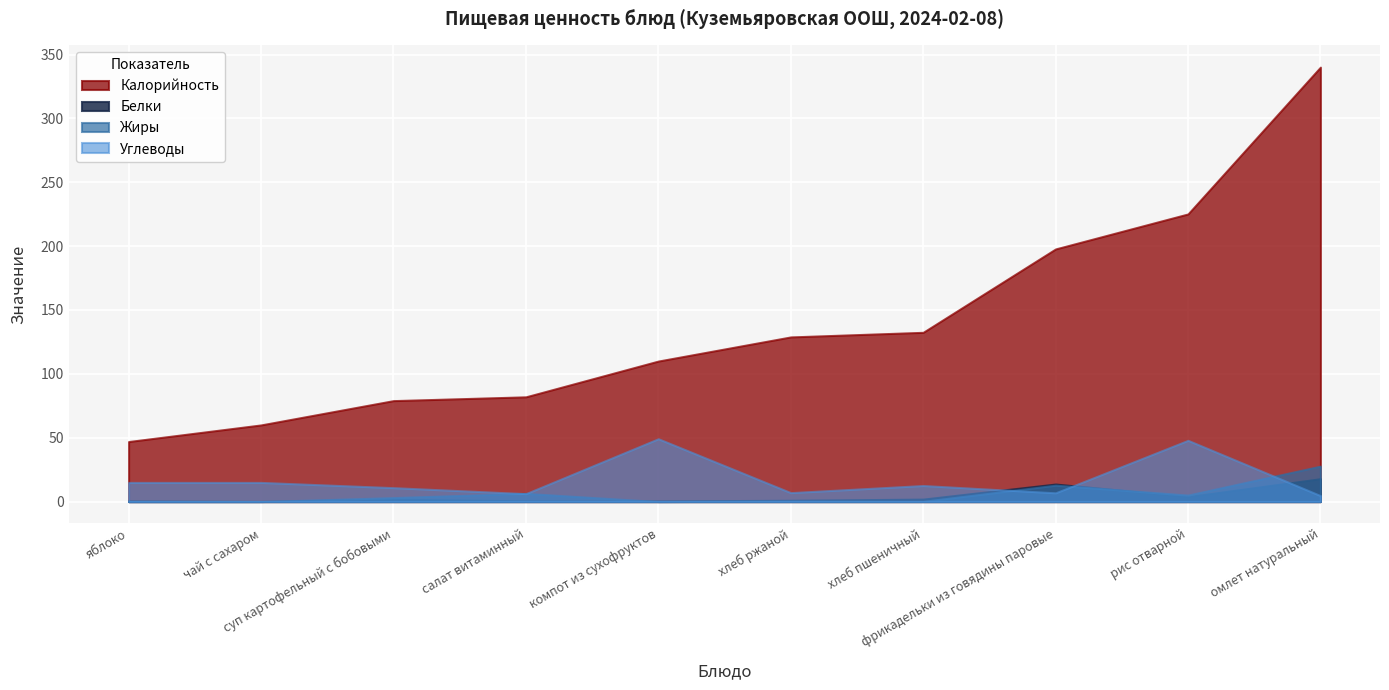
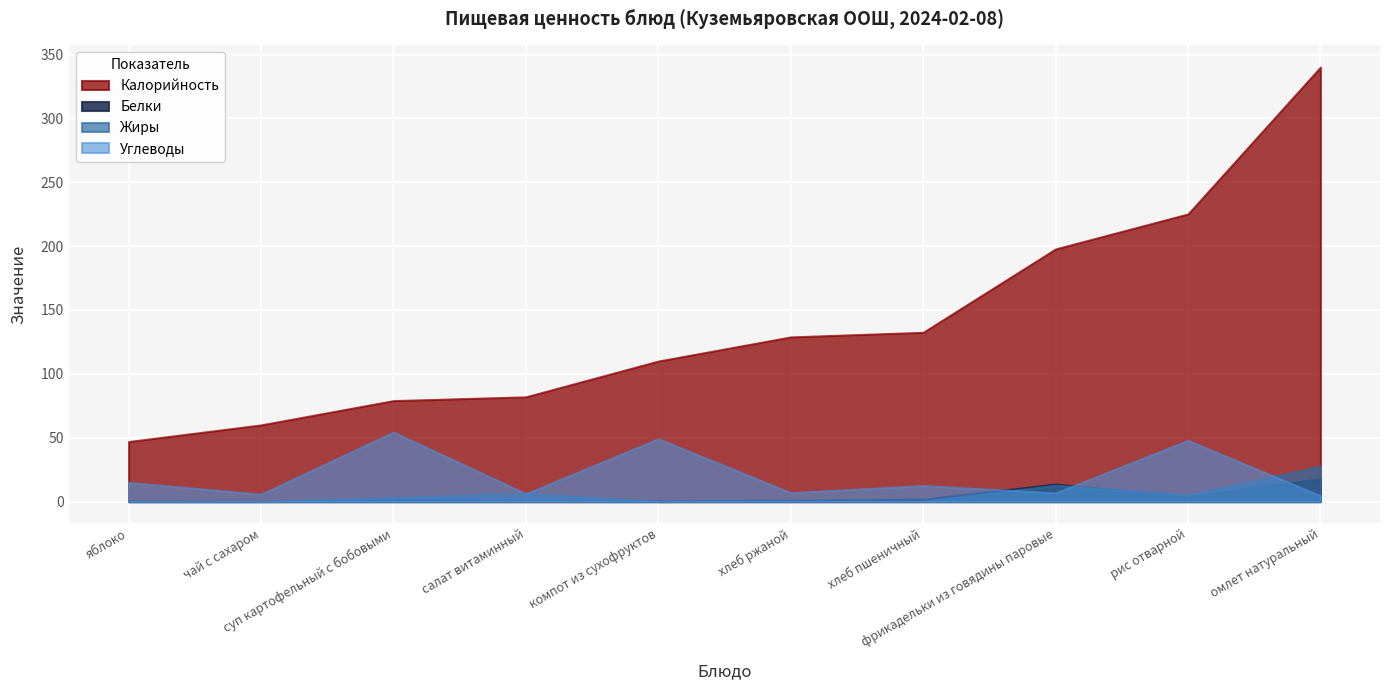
Углеводы, чай с сахаром: 15 -> 6
Углеводы, суп картофельный с бобовыми: 11 -> 54
